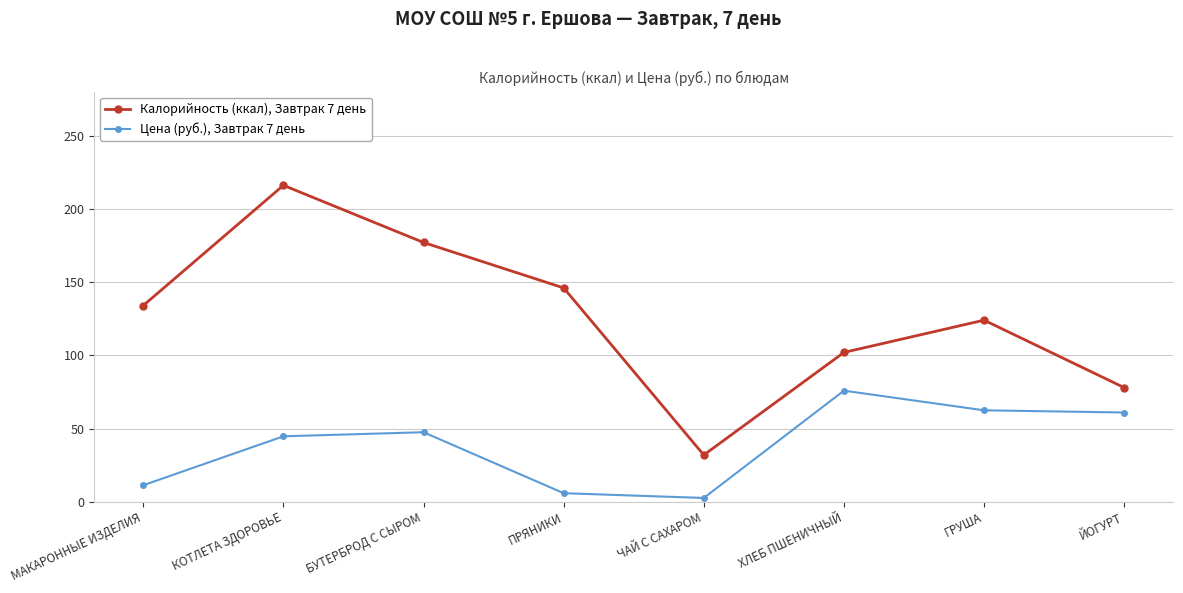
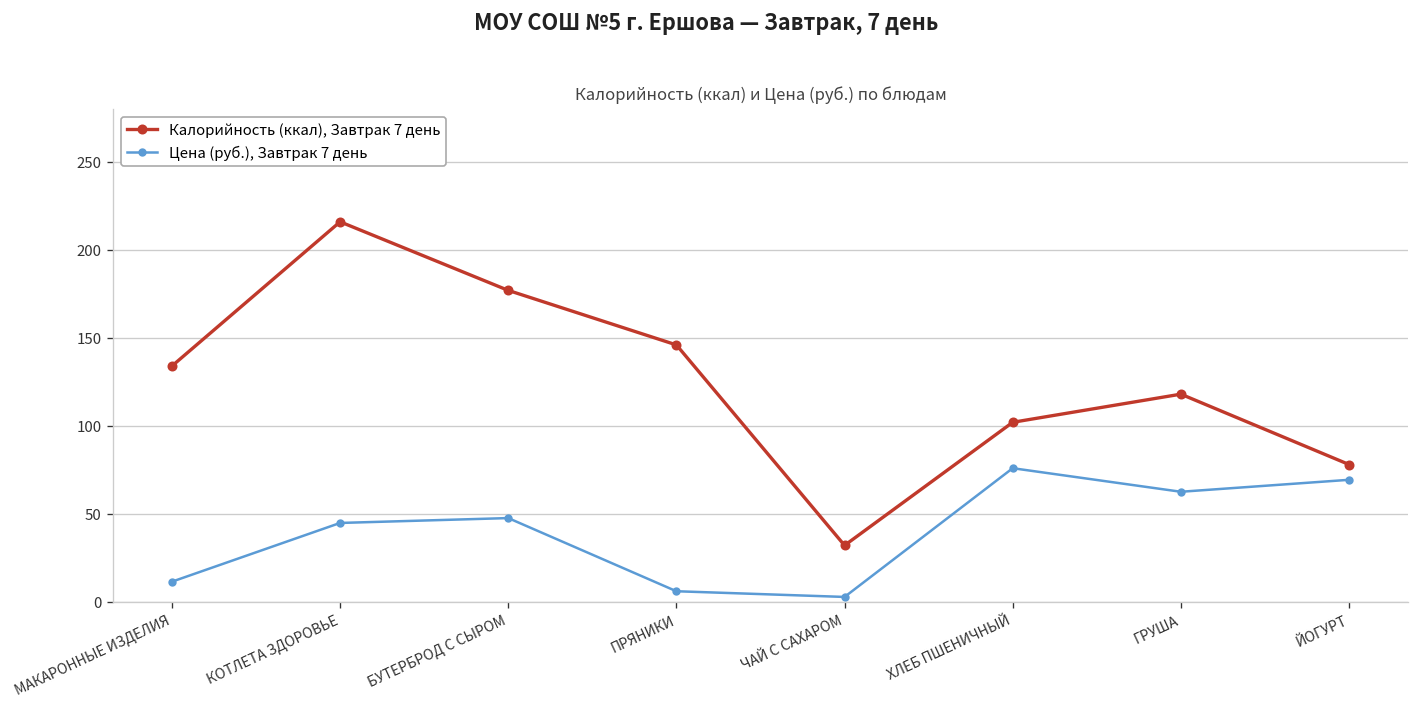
Калорийность (ккал), Завтрак 7 день, ГРУША: 124 -> 118
Цена (руб.), Завтрак 7 день, ЙОГУРТ: 61 -> 69
